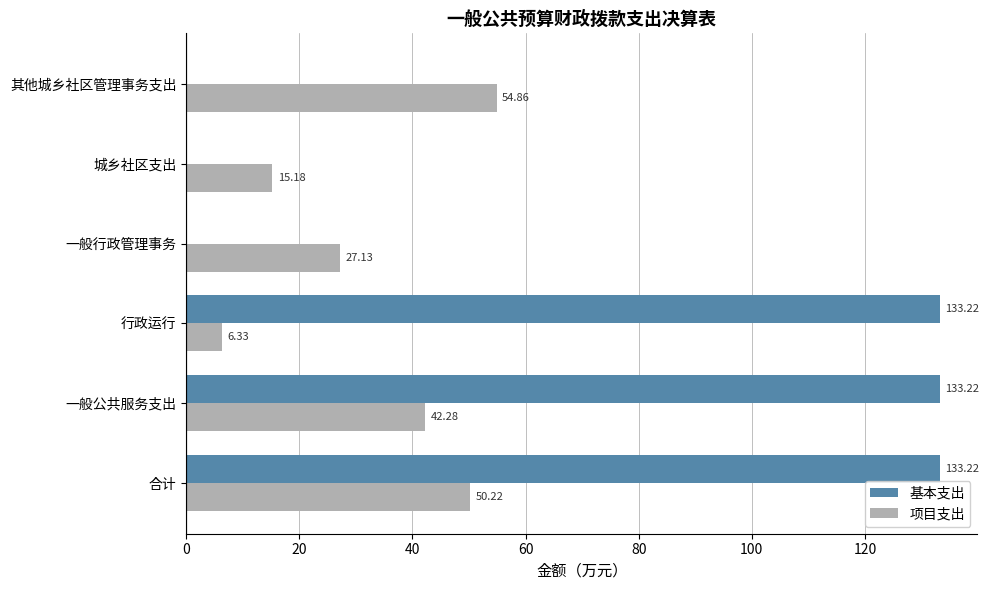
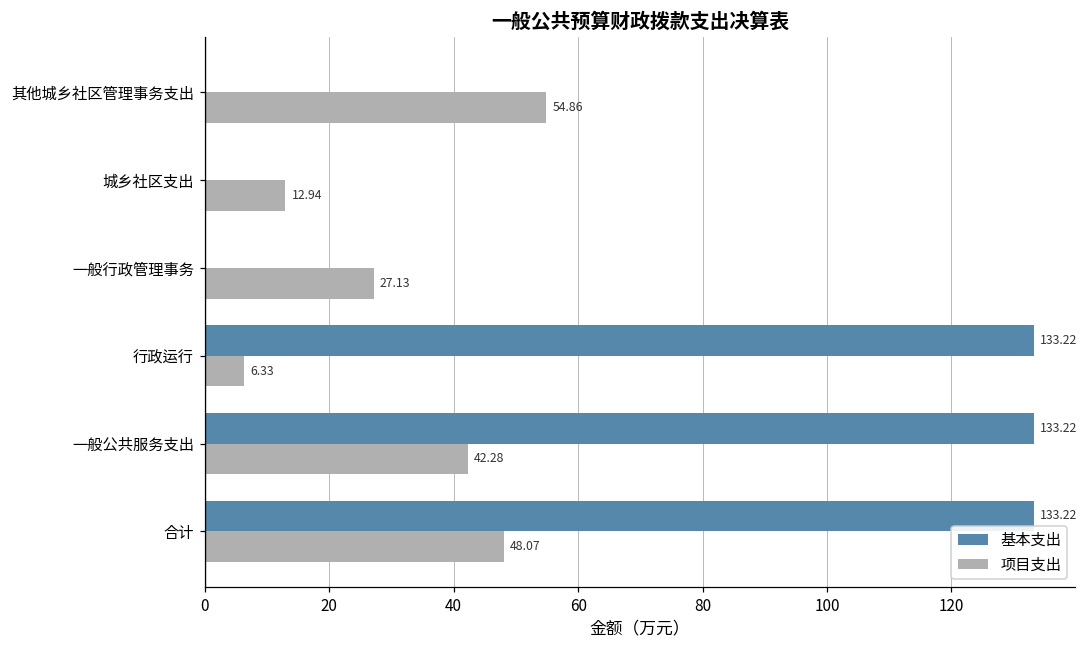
项目支出, 城乡社区支出: 15.18 -> 12.94
项目支出, 合计: 50.22 -> 48.07
